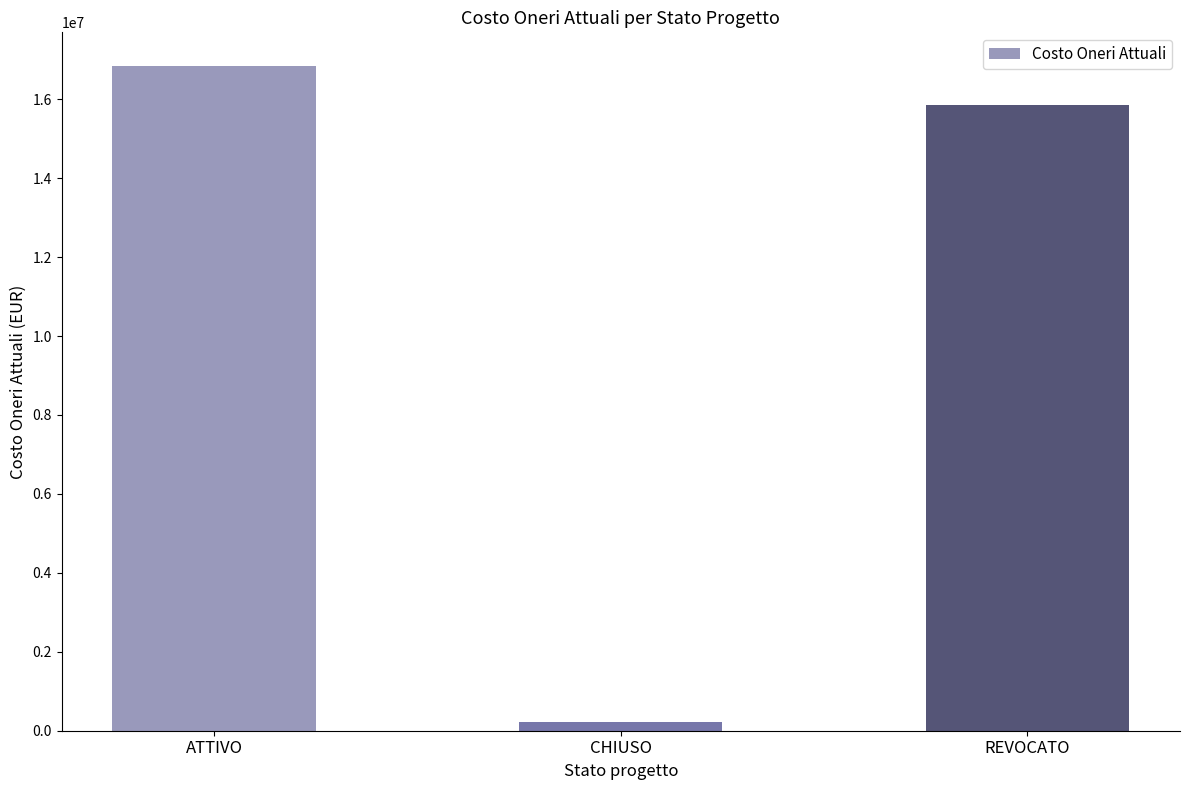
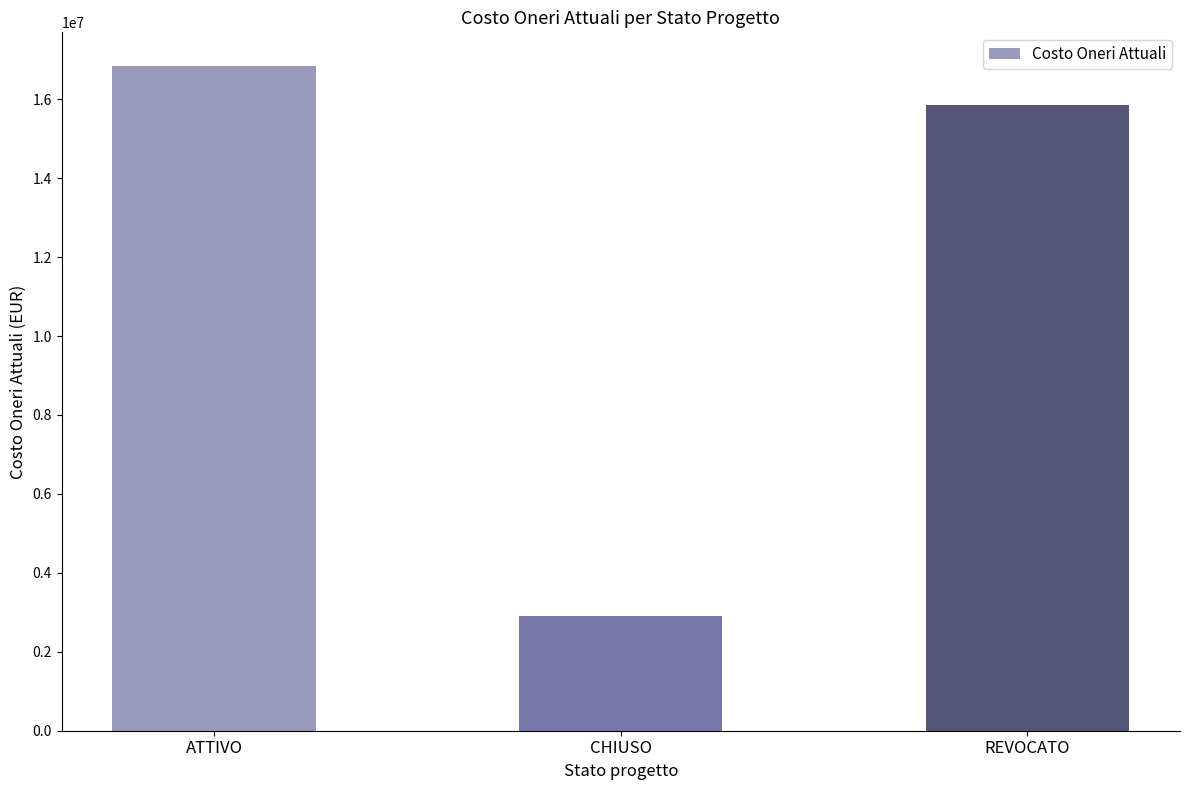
CHIUSO: 200000 -> 2900000
